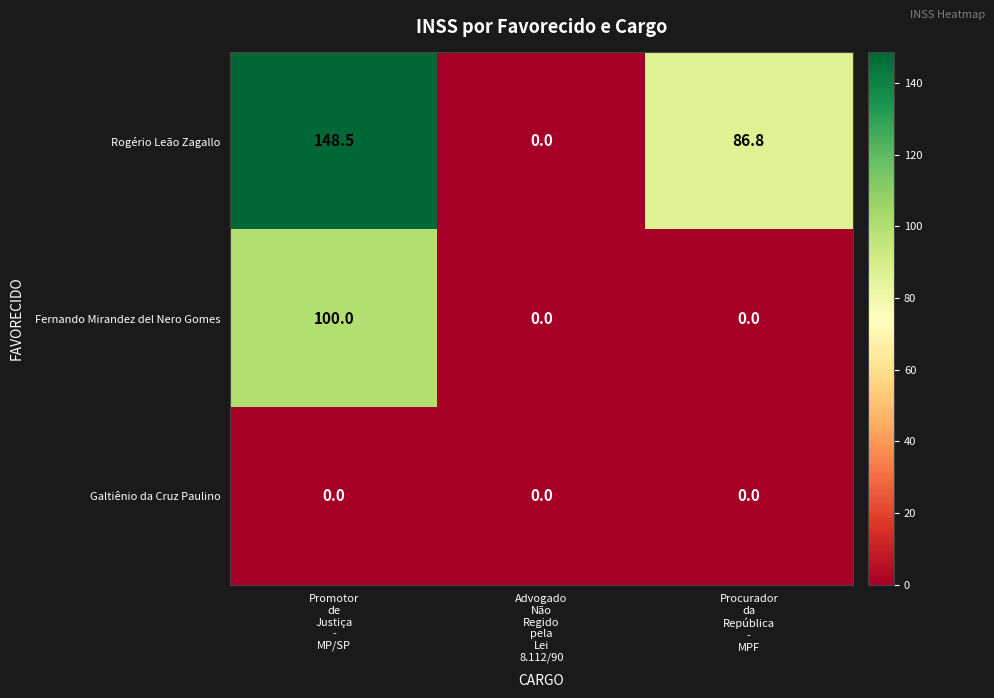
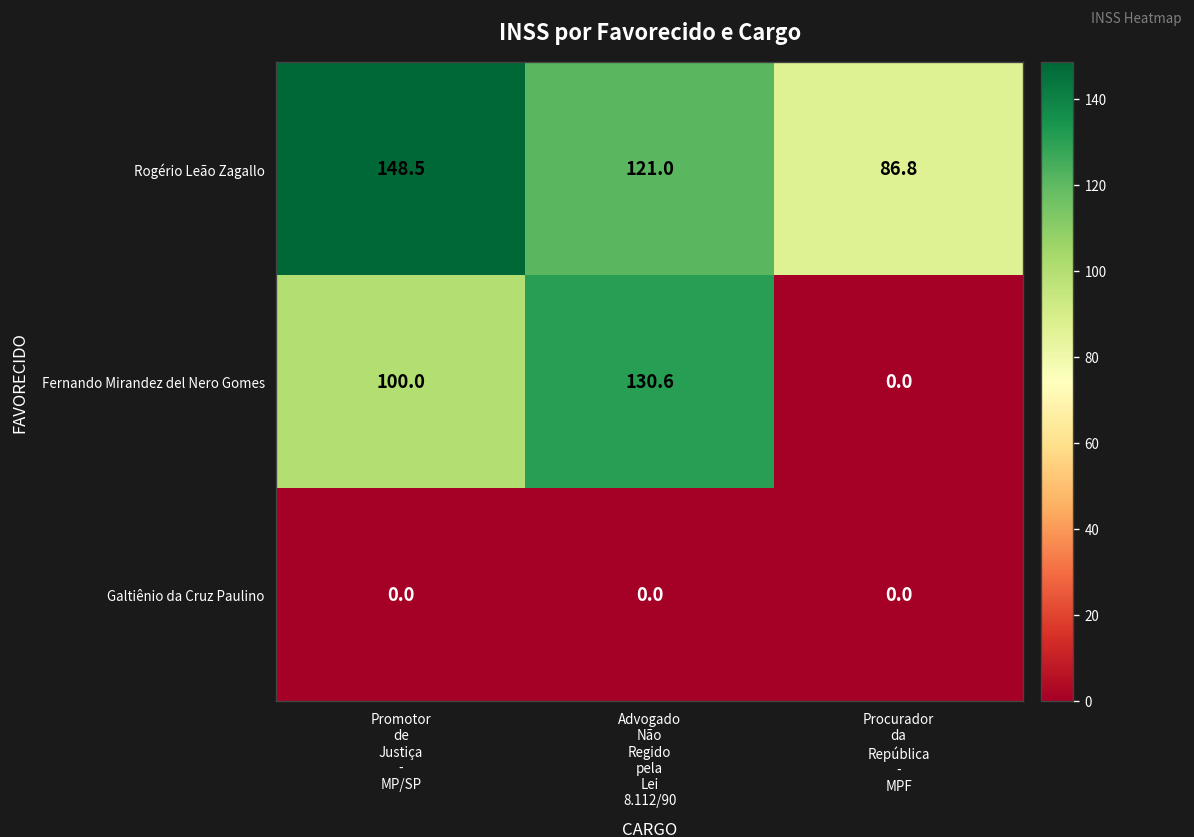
Rogério Leão Zagallo, Advogado Não Regido pela Lei 8.112/90: 0.0 -> 121.0
Fernando Mirandez del Nero Gomes, Advogado Não Regido pela Lei 8.112/90: 0.0 -> 130.6
